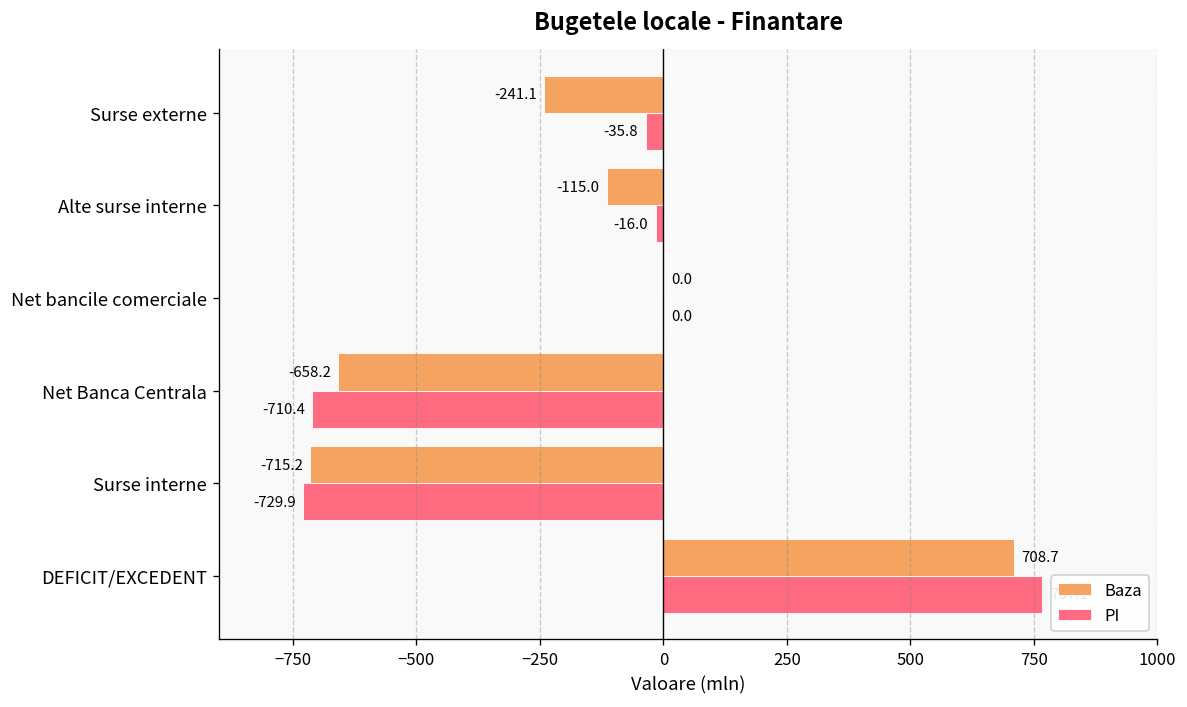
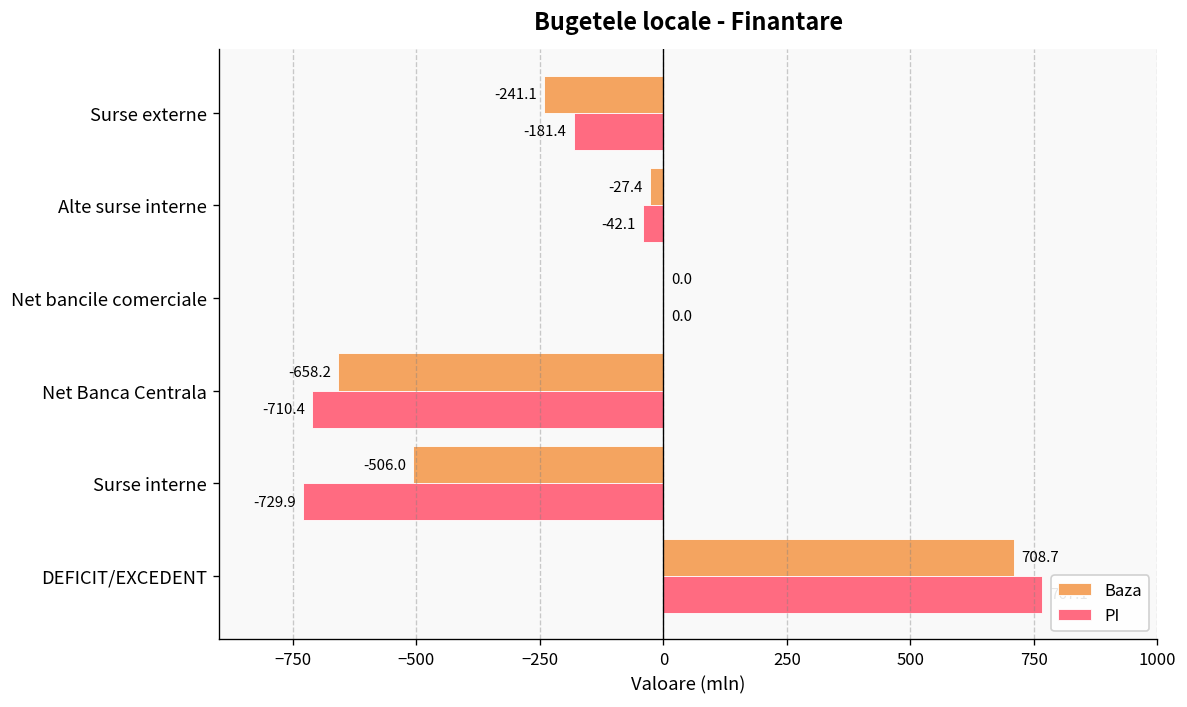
PI, Surse externe: -35.8 -> -181.4
Baza, Alte surse interne: -115.0 -> -27.4
PI, Alte surse interne: -16.0 -> -42.1
Baza, Surse interne: -715.2 -> -506.0
